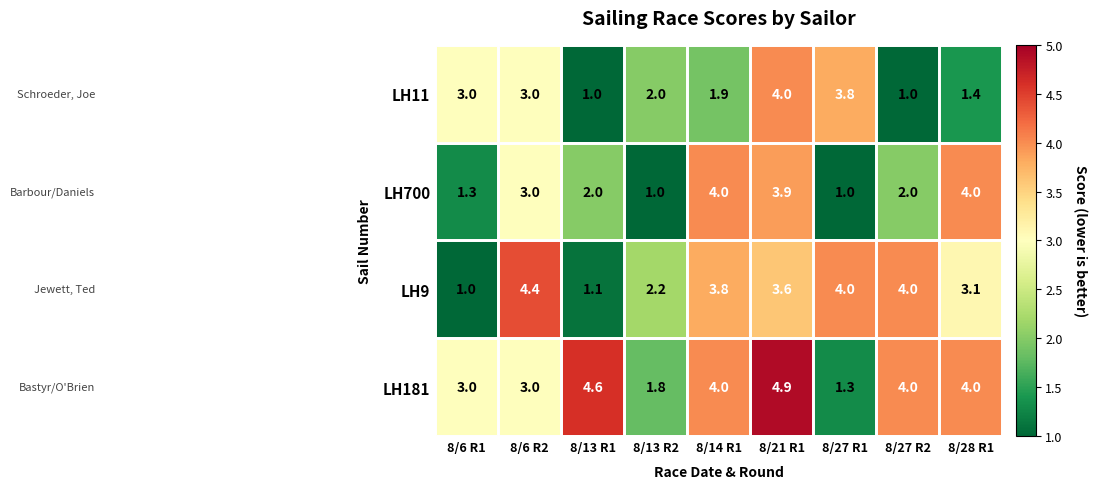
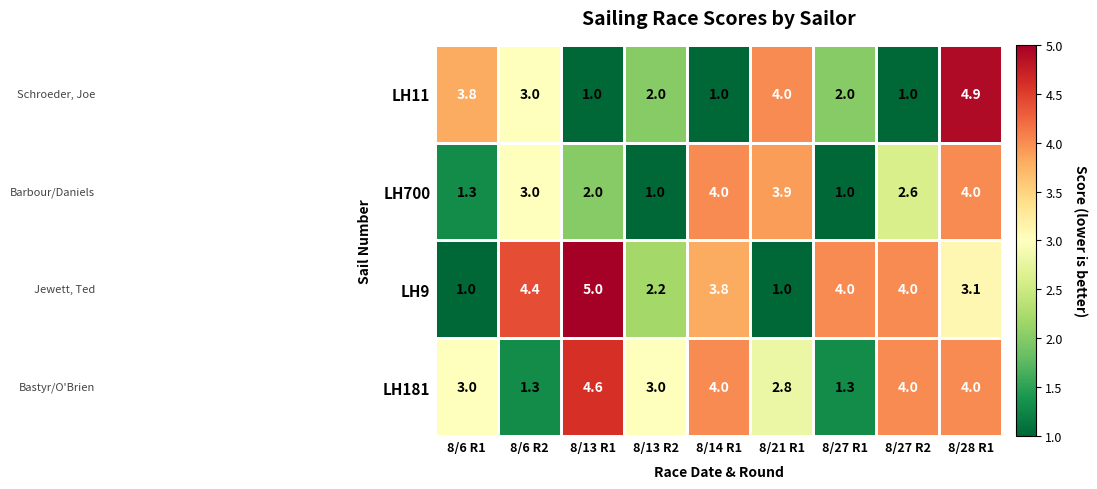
LH11, 8/6 R1: 3.0 -> 3.8
LH11, 8/14 R1: 1.9 -> 1.0
LH11, 8/27 R1: 3.8 -> 2.0
LH11, 8/28 R1: 1.4 -> 4.9
LH700, 8/27 R2: 2.0 -> 2.6
LH9, 8/13 R1: 1.1 -> 5.0
LH9, 8/21 R1: 3.6 -> 1.0
LH181, 8/6 R2: 3.0 -> 1.3
LH181, 8/13 R2: 1.8 -> 3.0
LH181, 8/21 R1: 4.9 -> 2.8
